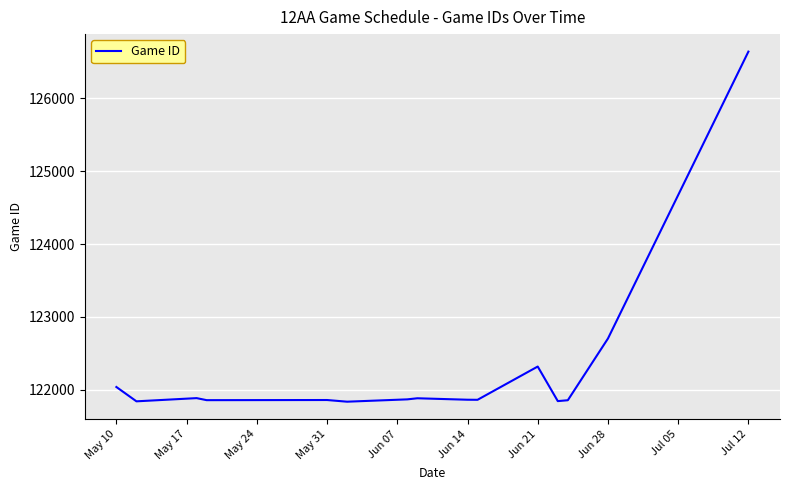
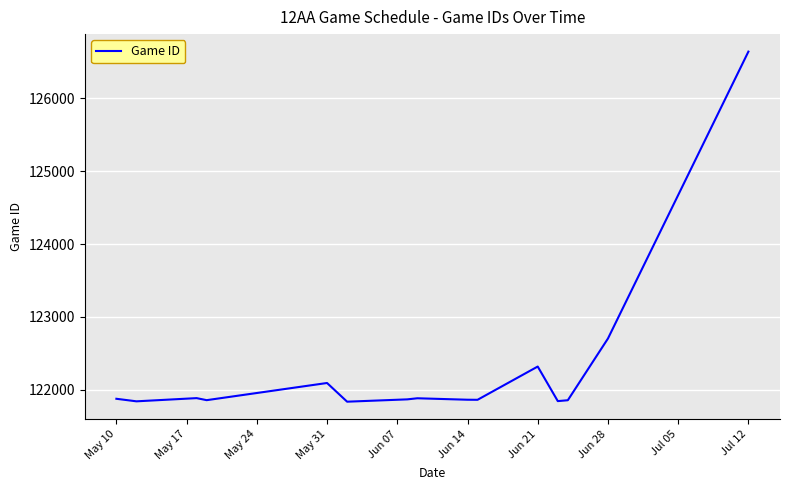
May 10: 122000 -> 121900
May 31: 121900 -> 122100
